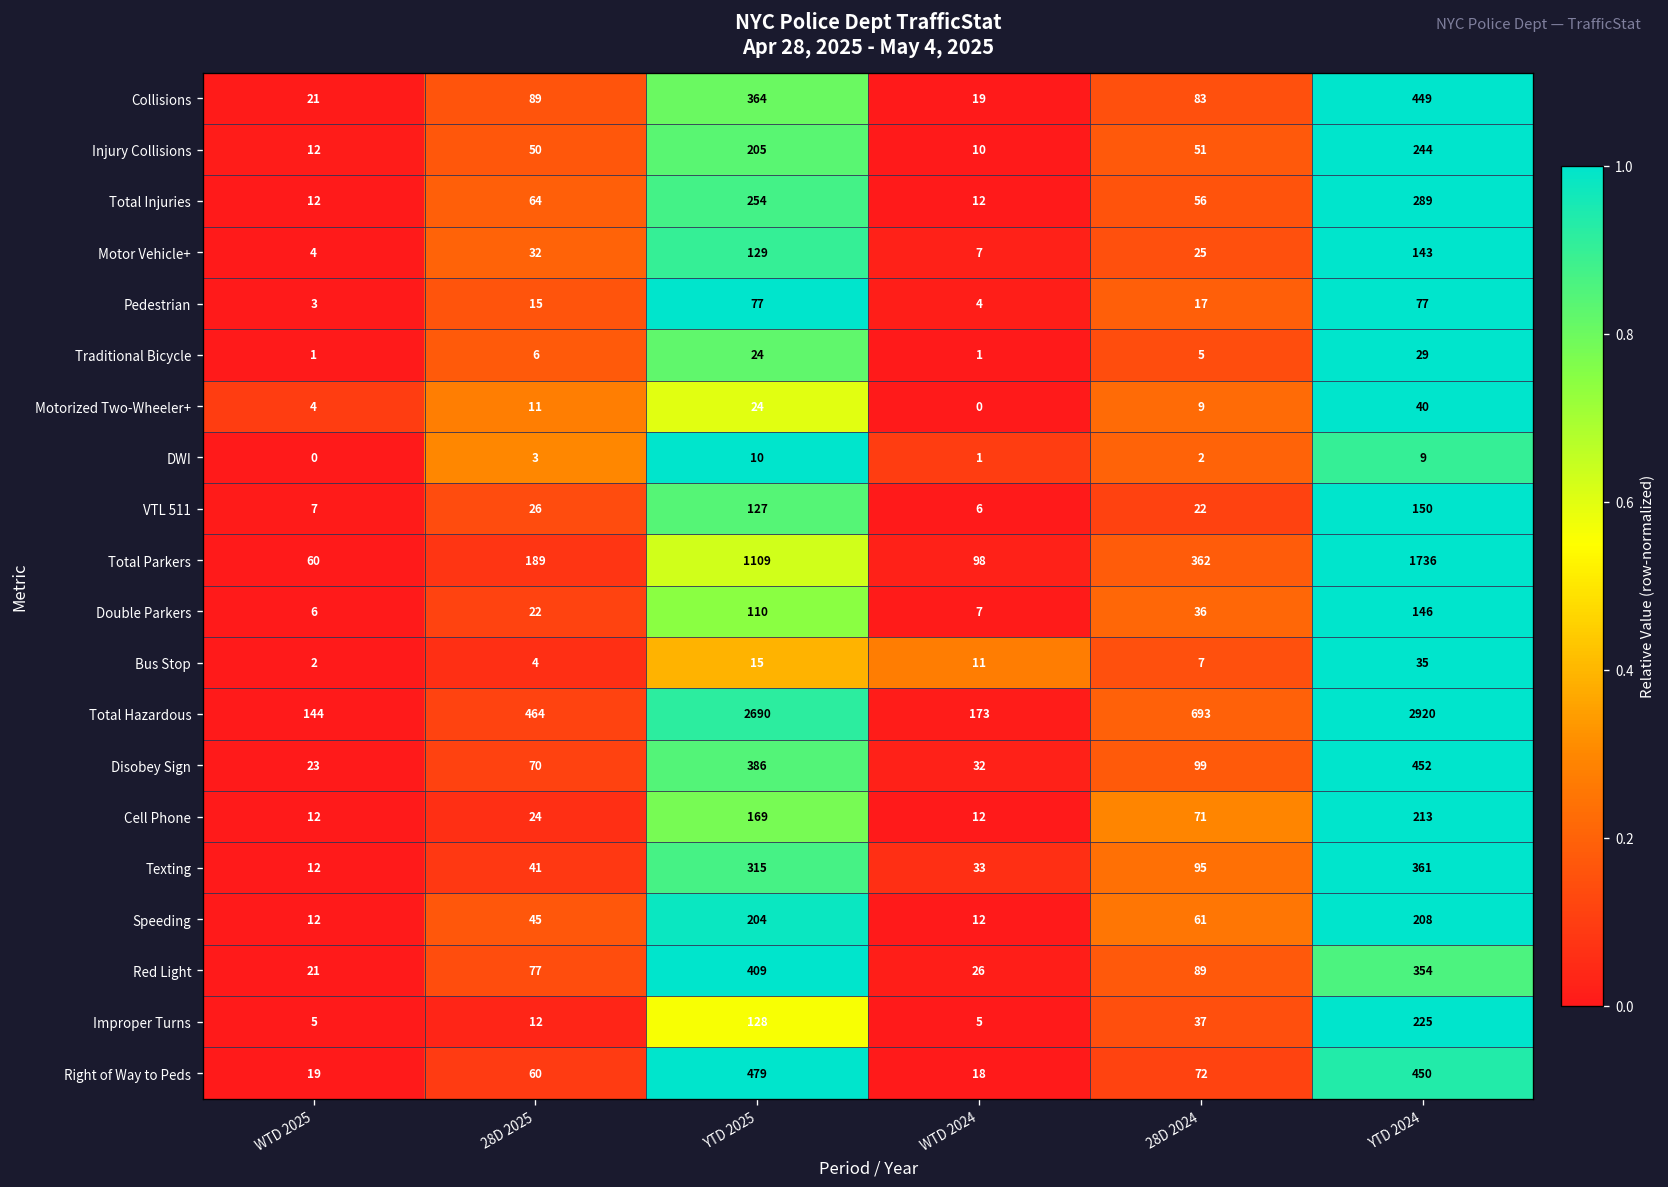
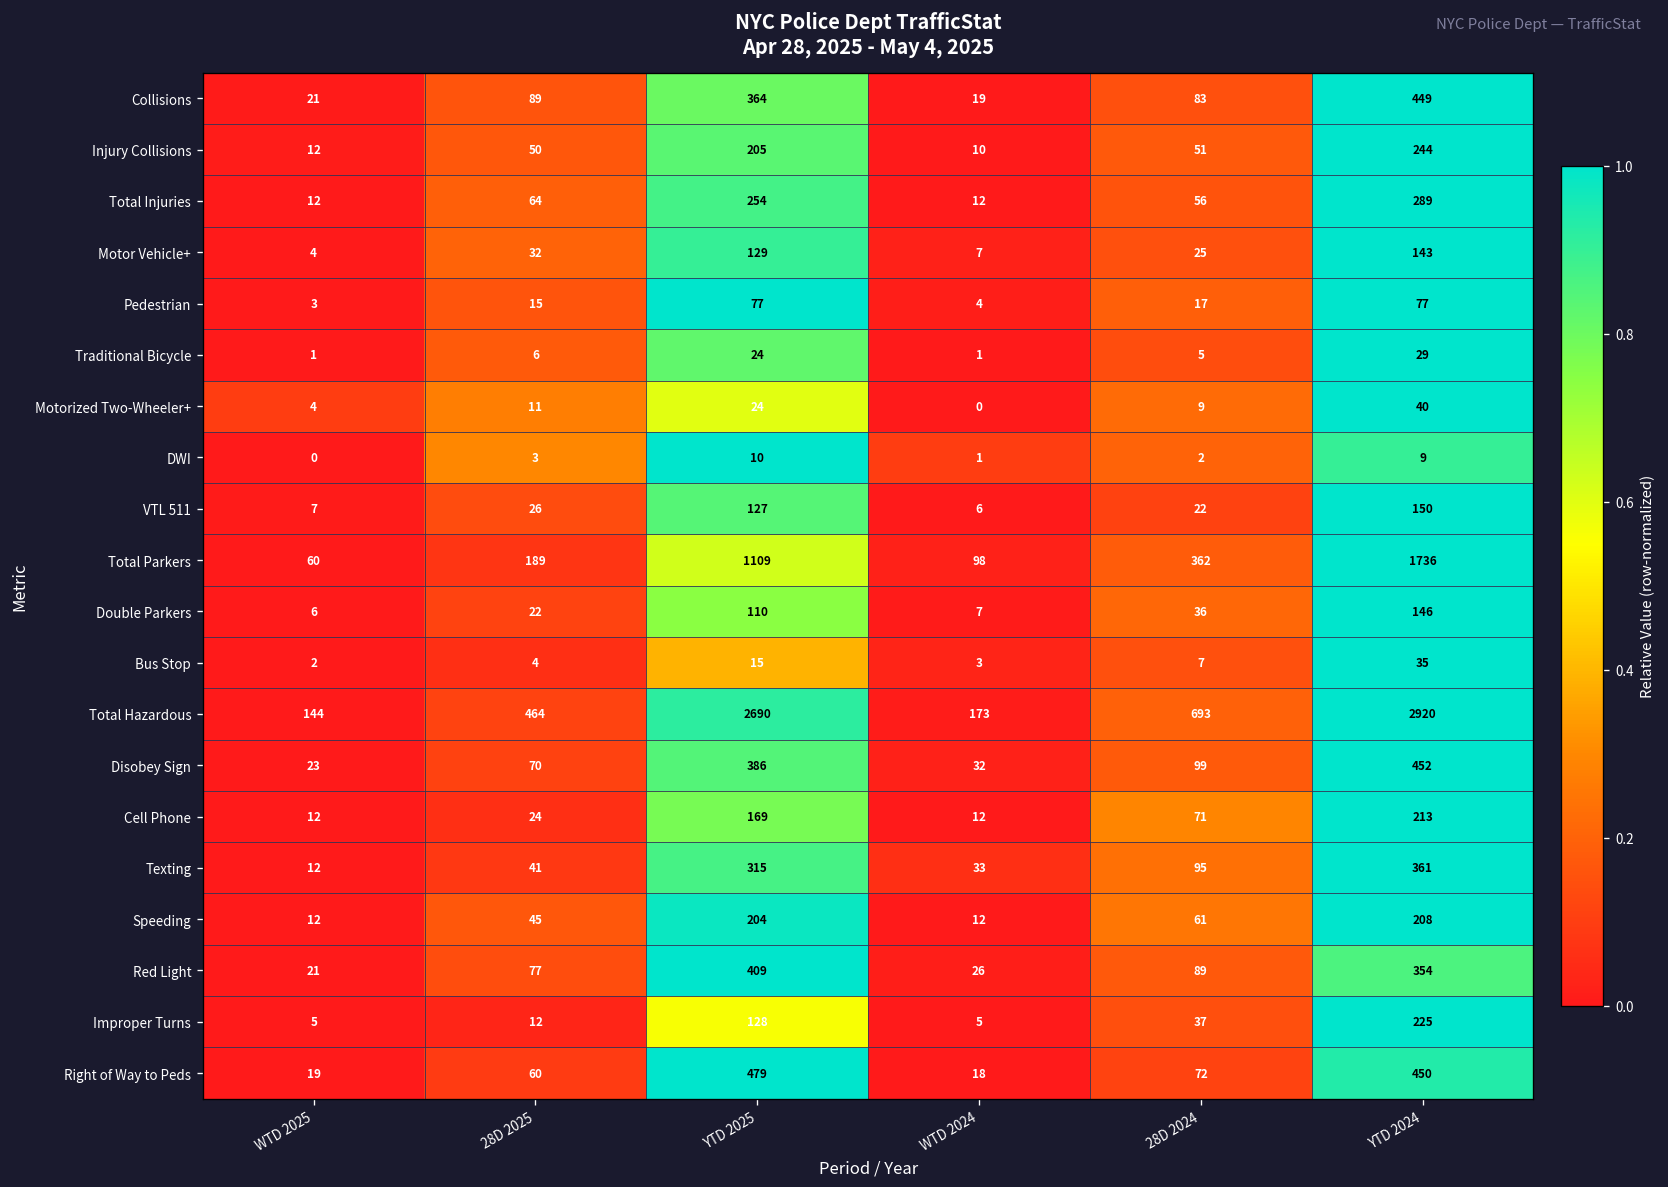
Bus Stop, WTD 2024: 11 -> 3
